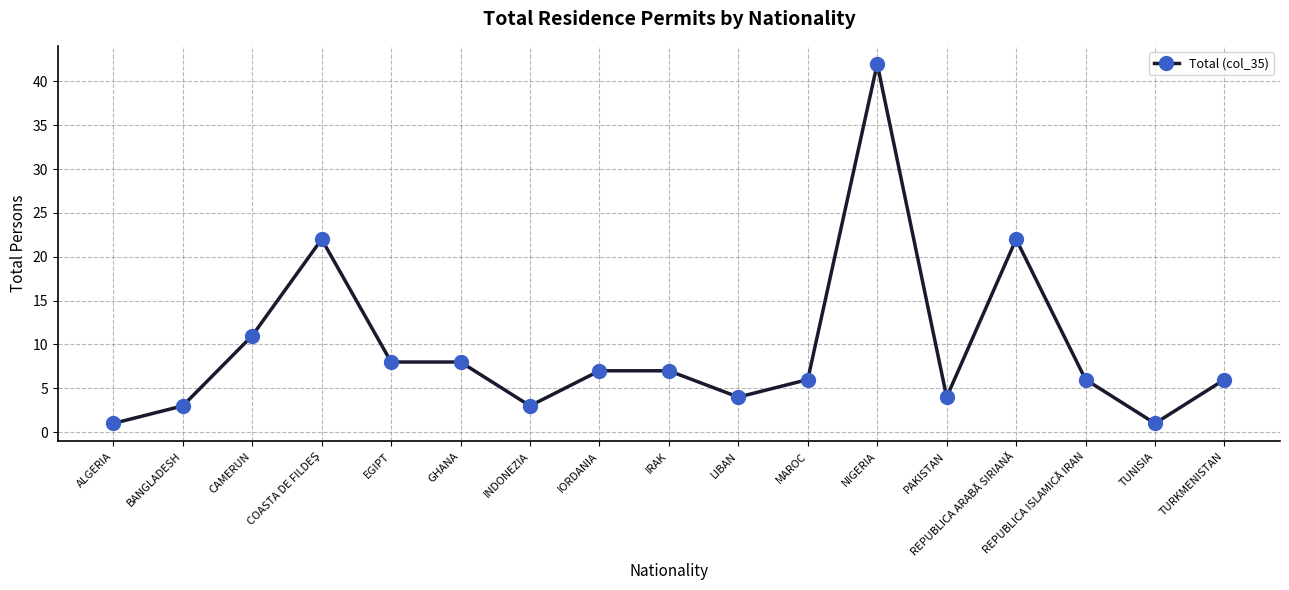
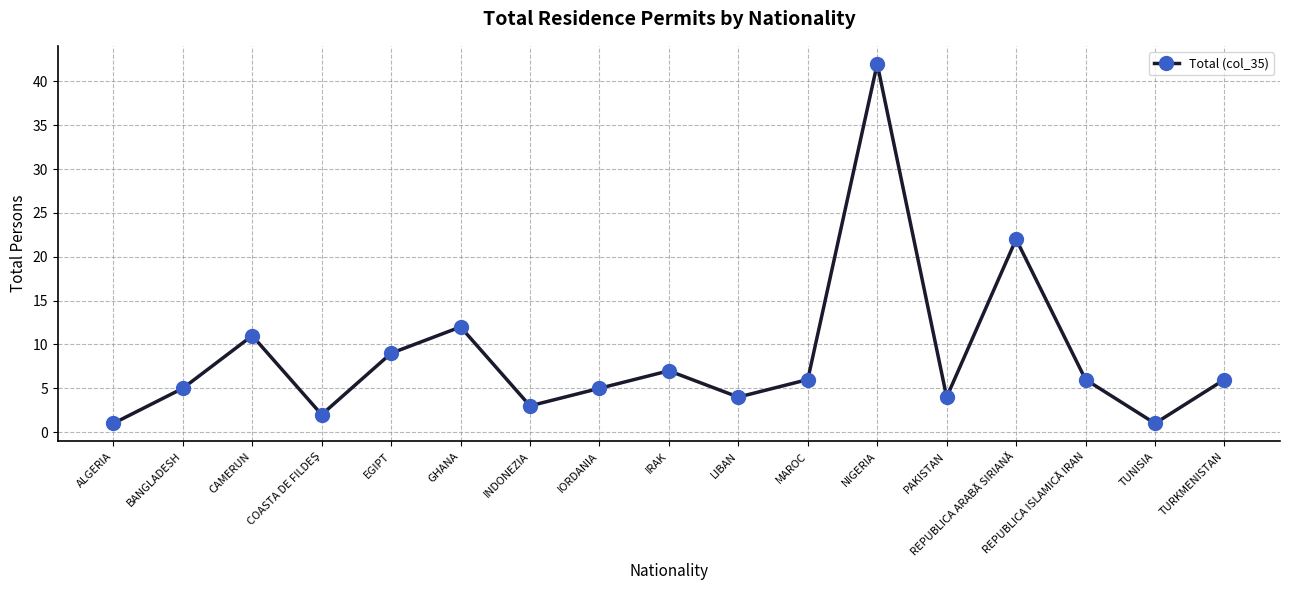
BANGLADESH: 3 -> 5
COASTA DE FILDEŞ: 22 -> 2
EGIPT: 8 -> 9
GHANA: 8 -> 12
IORDANIA: 7 -> 5
